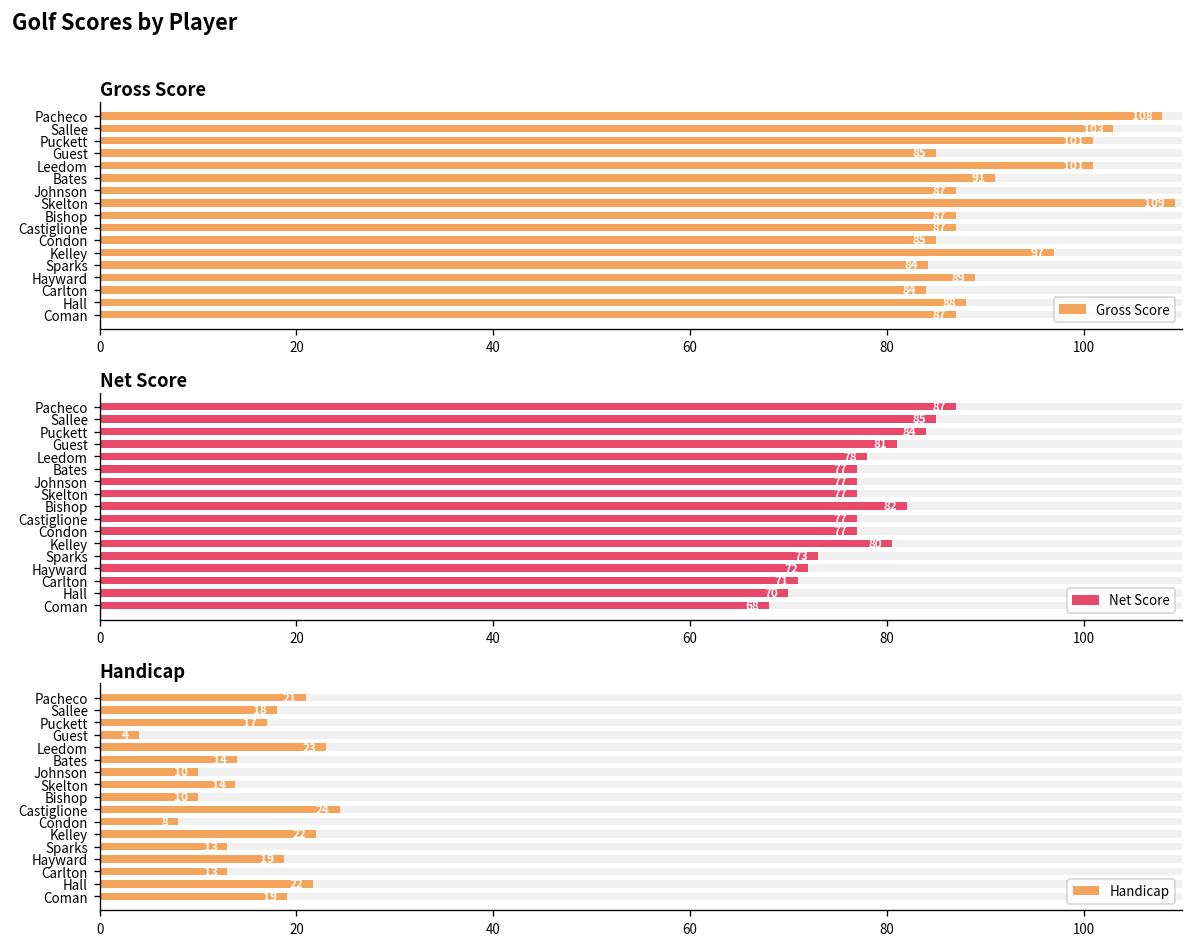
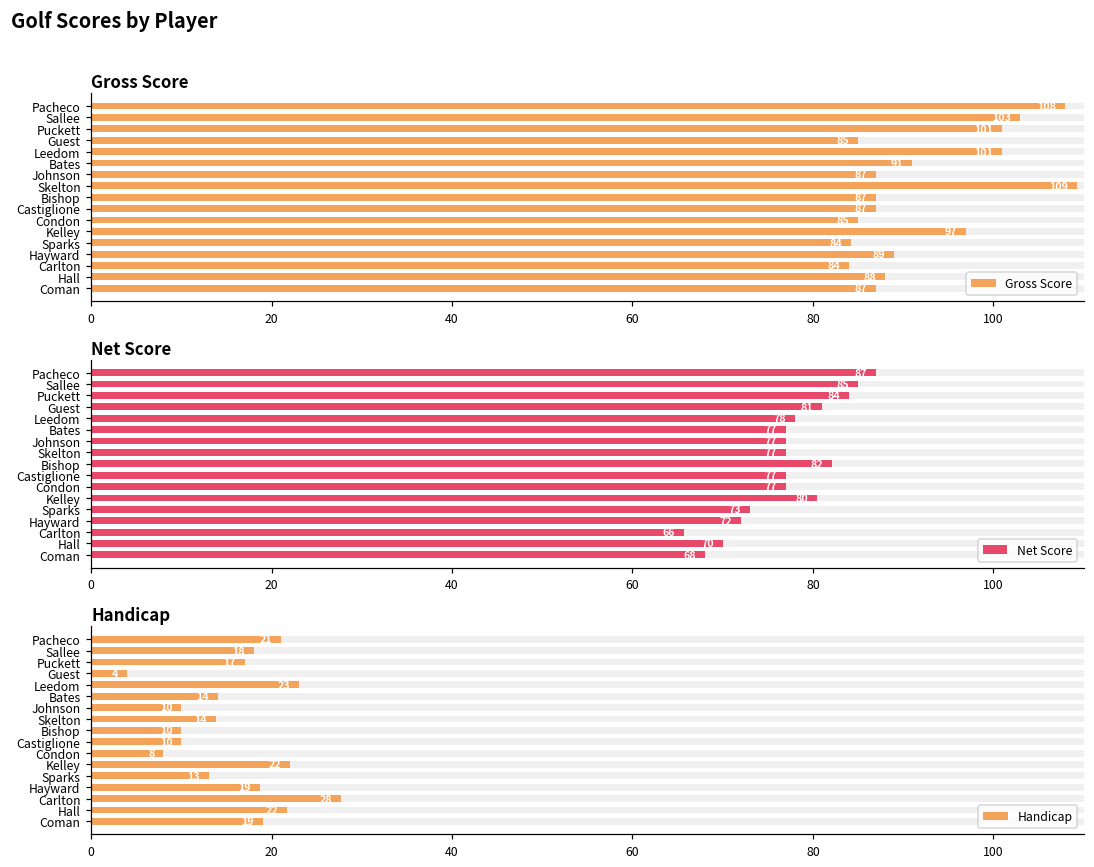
Net Score, Net Score, Carlton: 71 -> 66
Handicap, Handicap, Castiglione: 24 -> 10
Handicap, Handicap, Carlton: 13 -> 28
